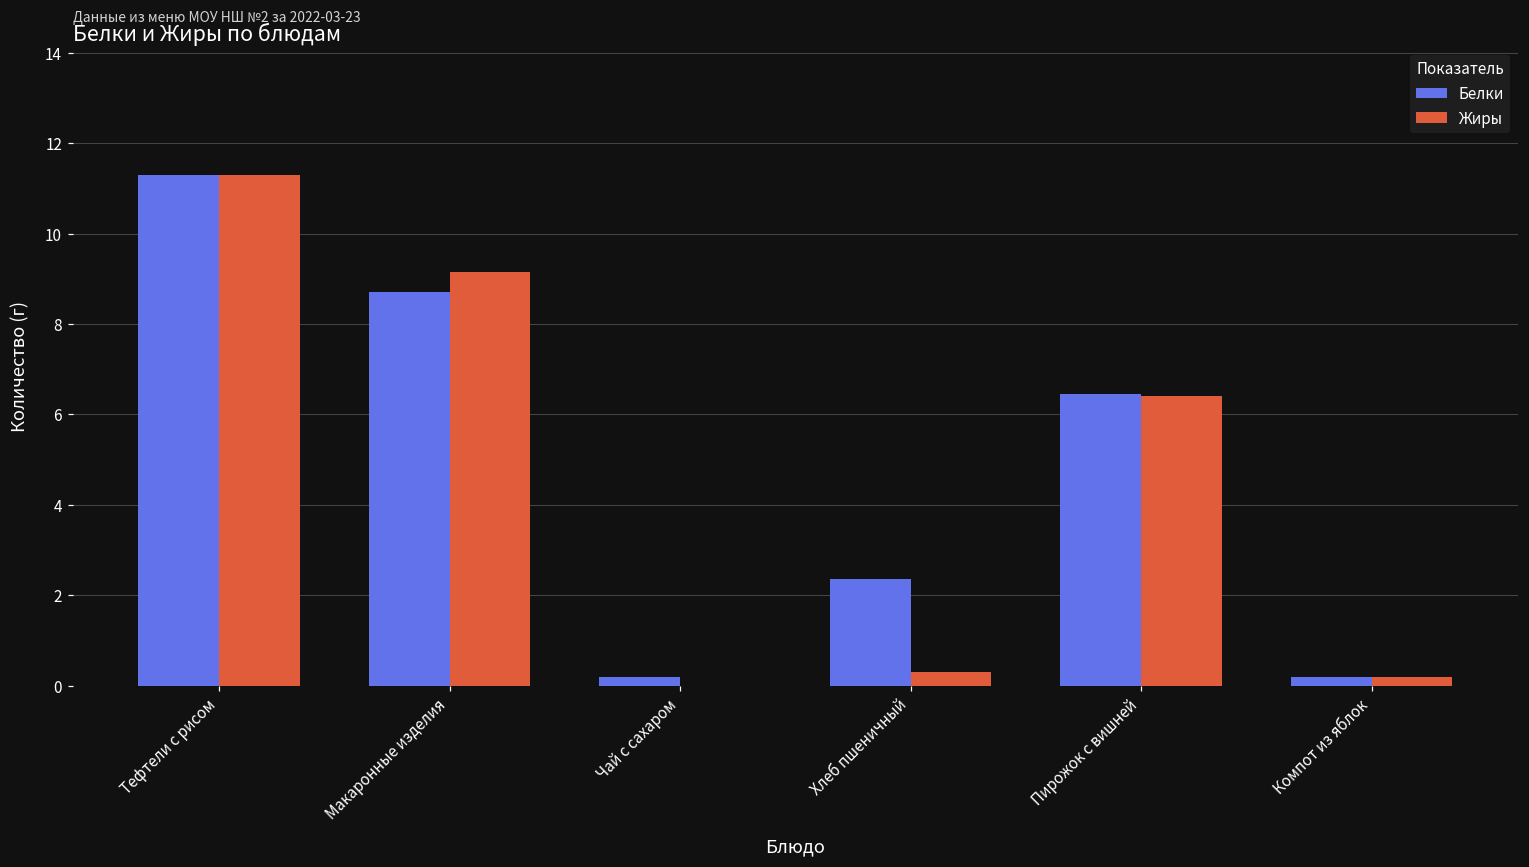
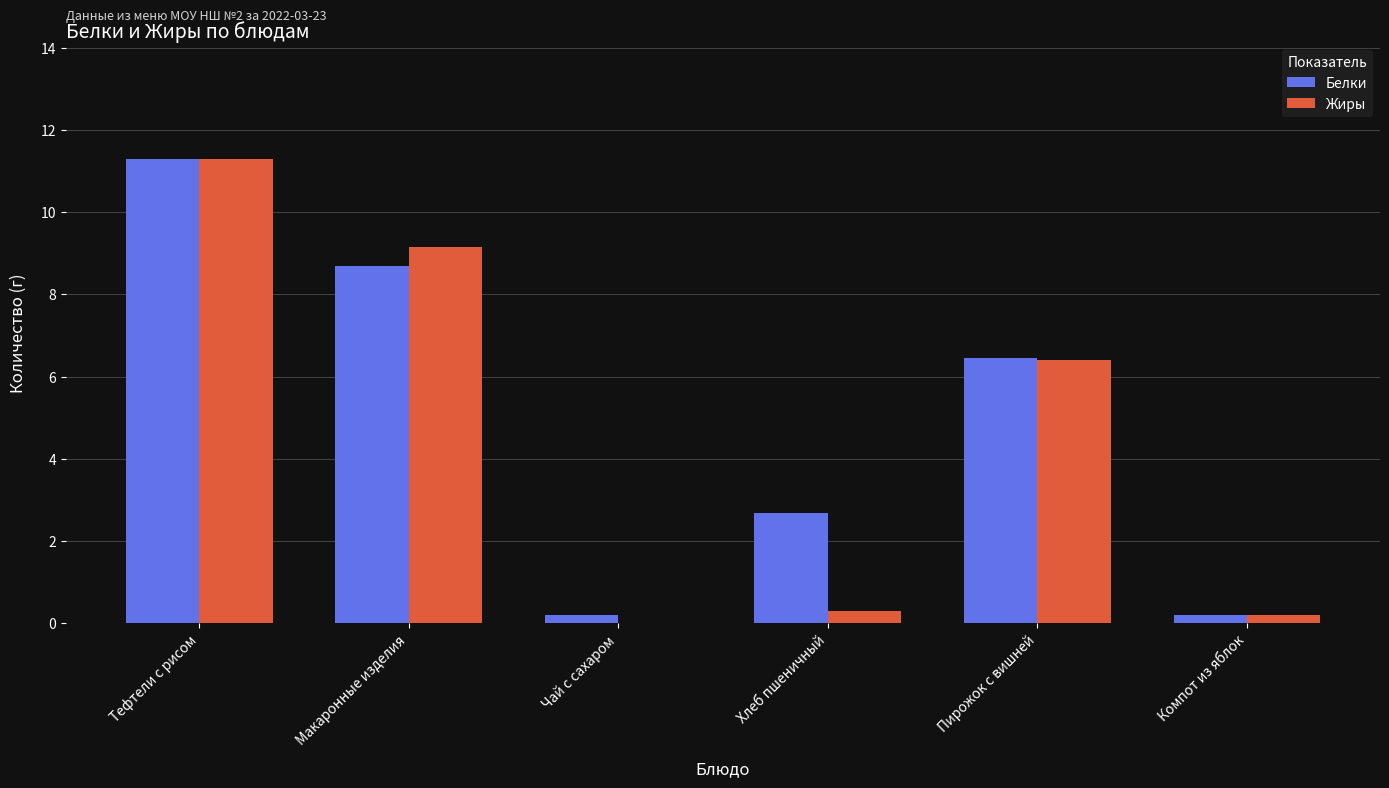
Белки, Хлеб пшеничный: 2.4 -> 2.7
